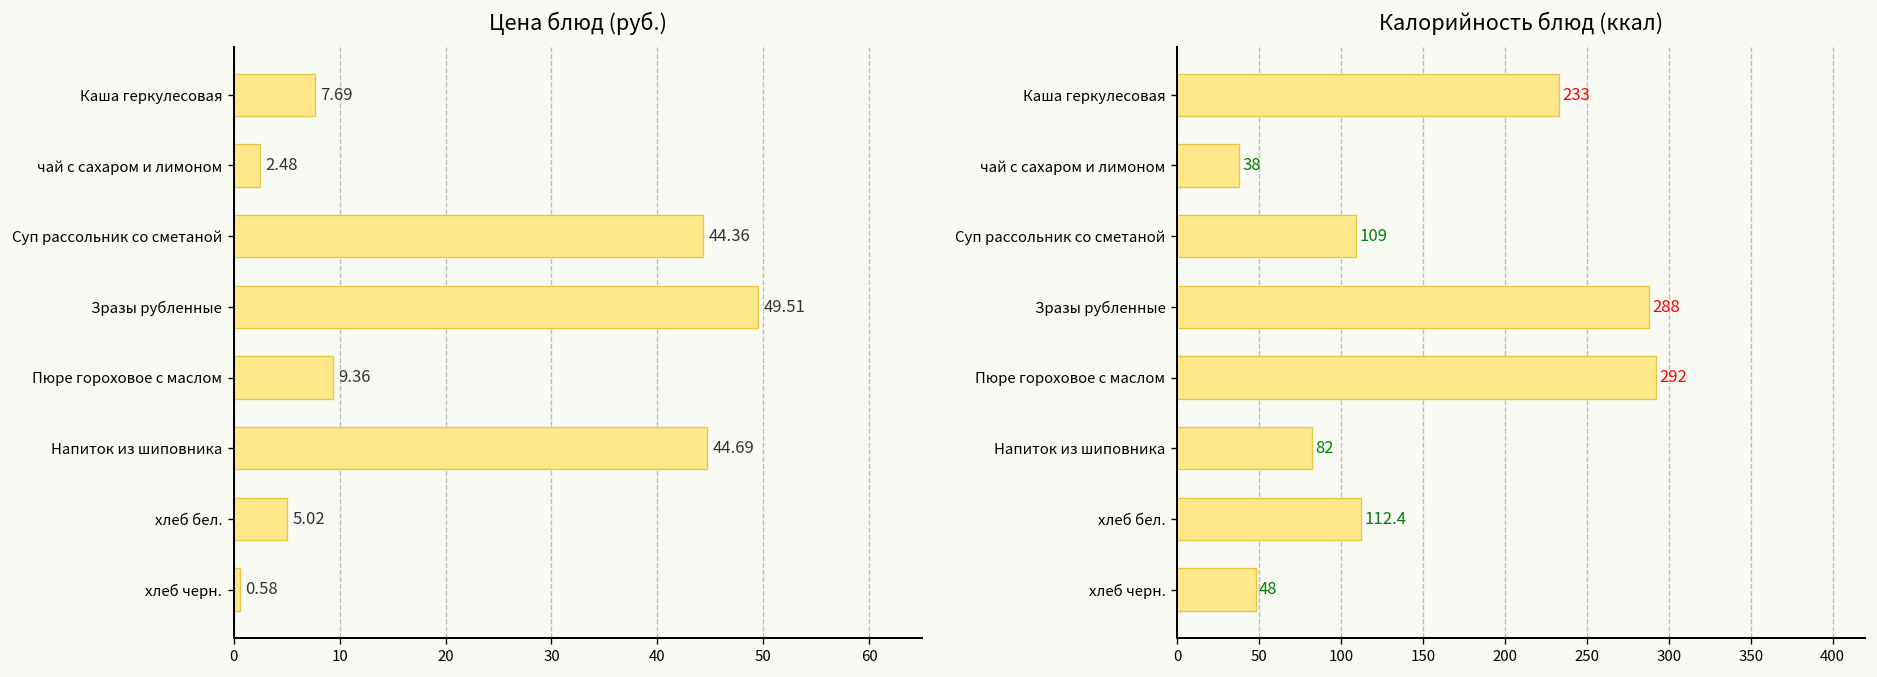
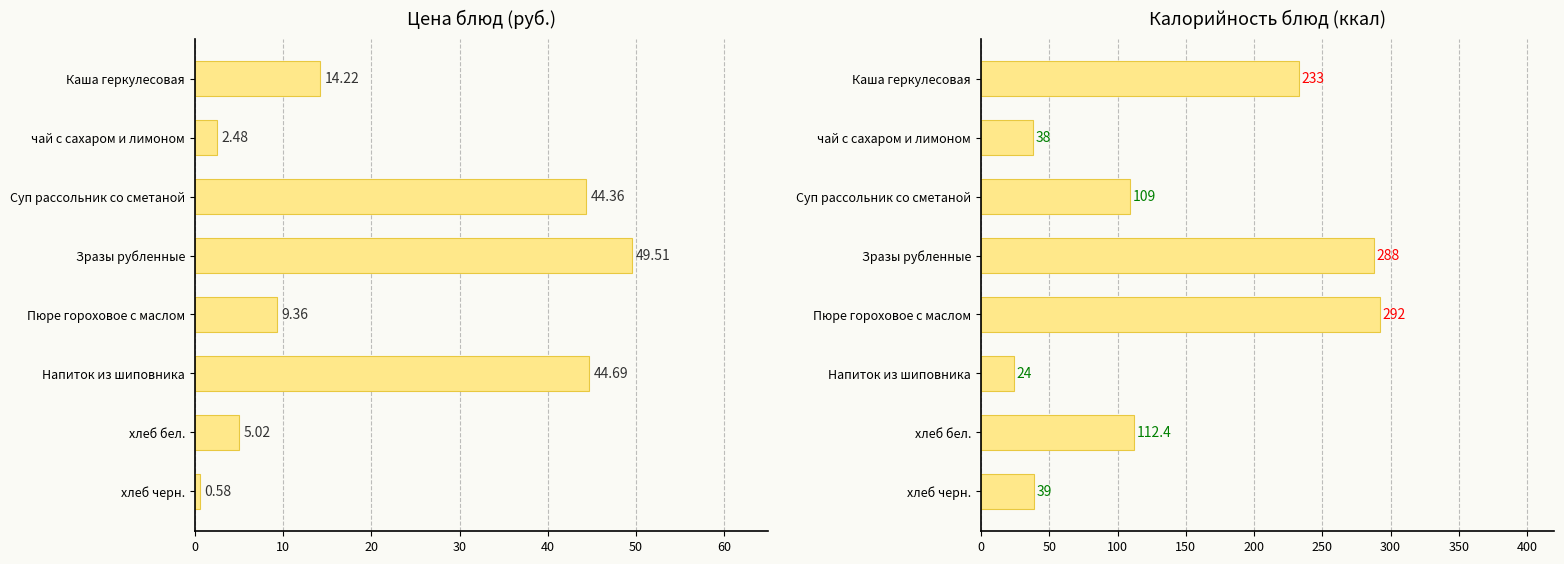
Цена блюд (руб.), Каша геркулесовая: 7.69 -> 14.22
Калорийность блюд (ккал), Напиток из шиповника: 82 -> 24
Калорийность блюд (ккал), хлеб черн.: 48 -> 39
